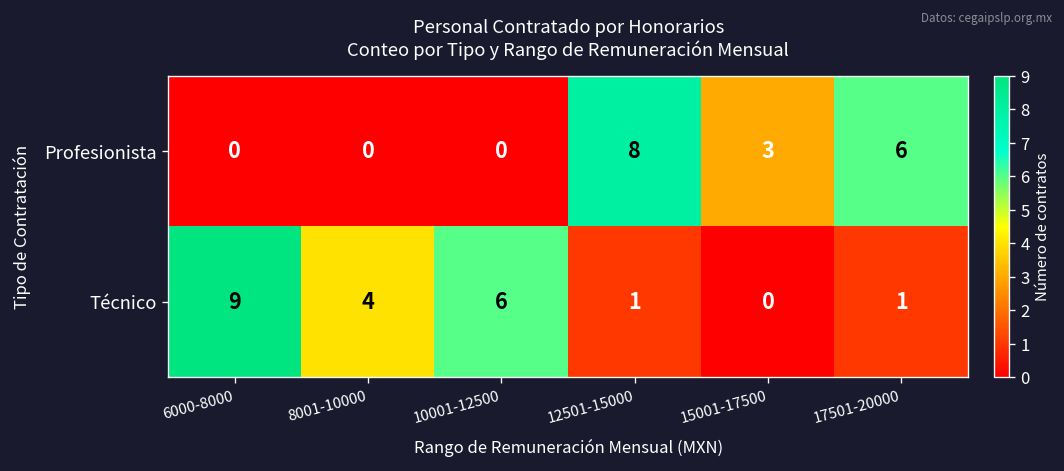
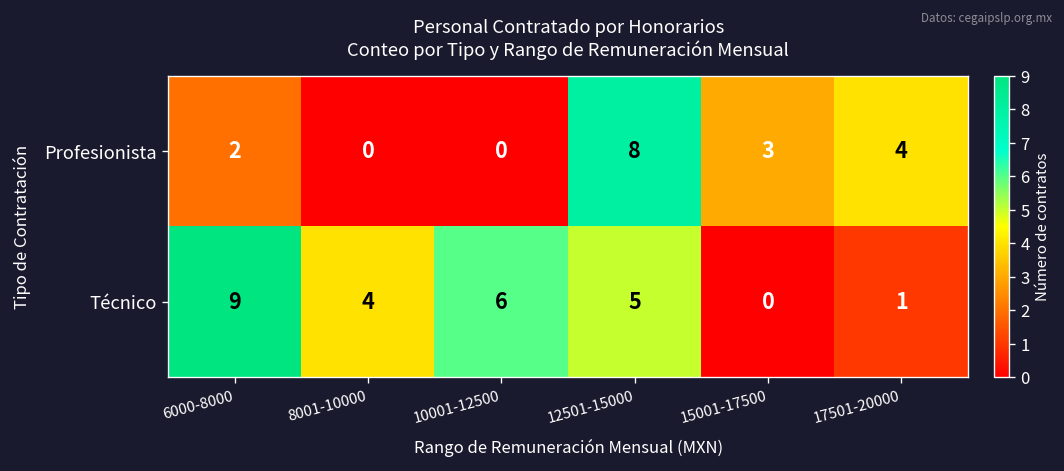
Profesionista, 6000-8000: 0 -> 2
Profesionista, 17501-20000: 6 -> 4
Técnico, 12501-15000: 1 -> 5
